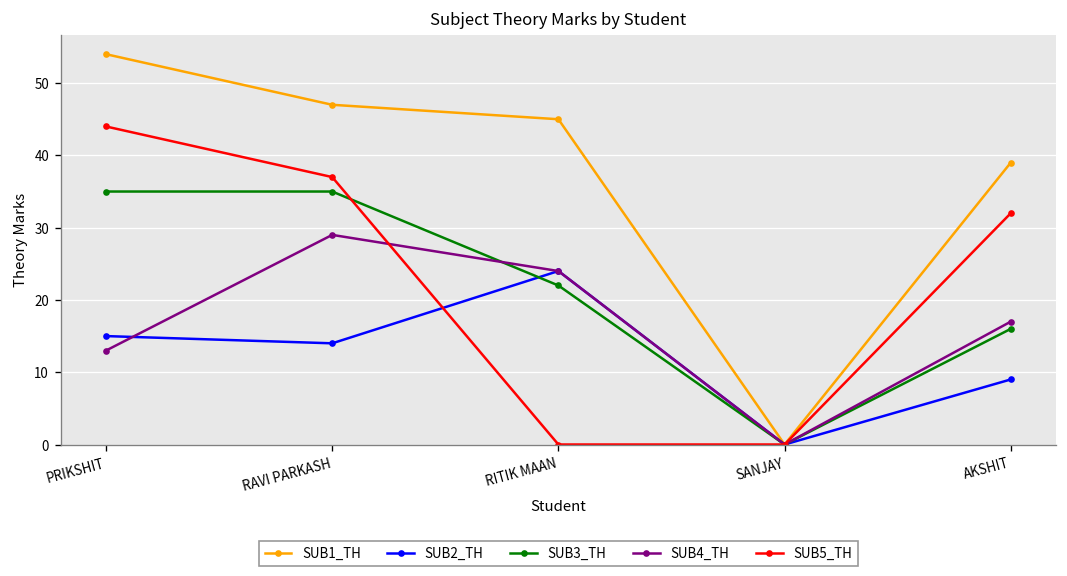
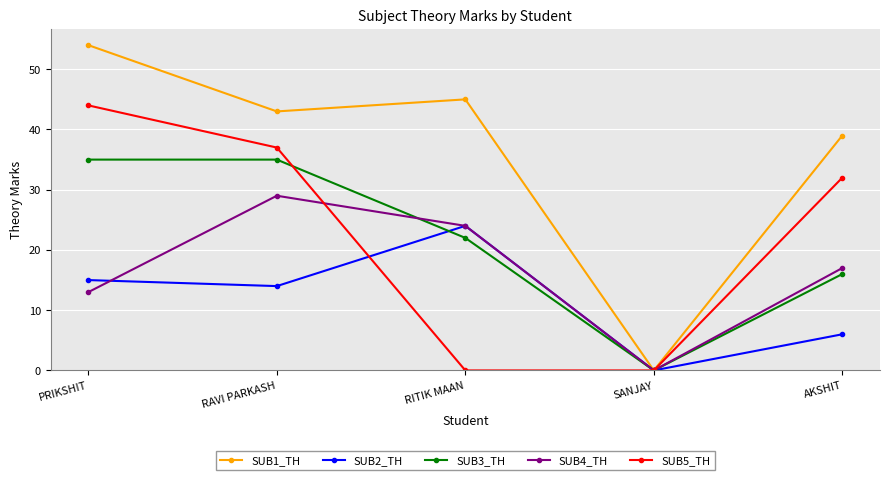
SUB1_TH, RAVI PARKASH: 47 -> 43
SUB2_TH, AKSHIT: 9 -> 6
